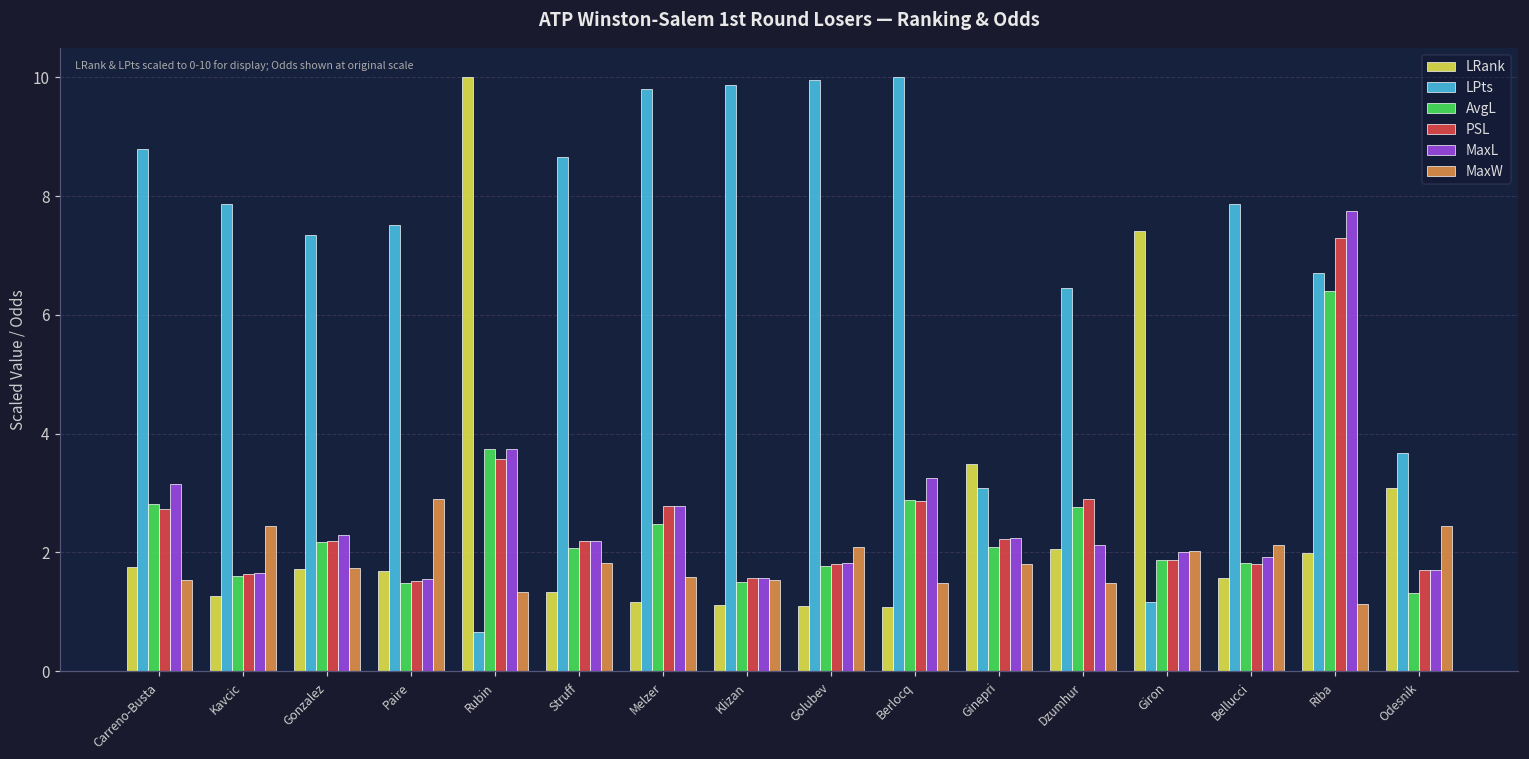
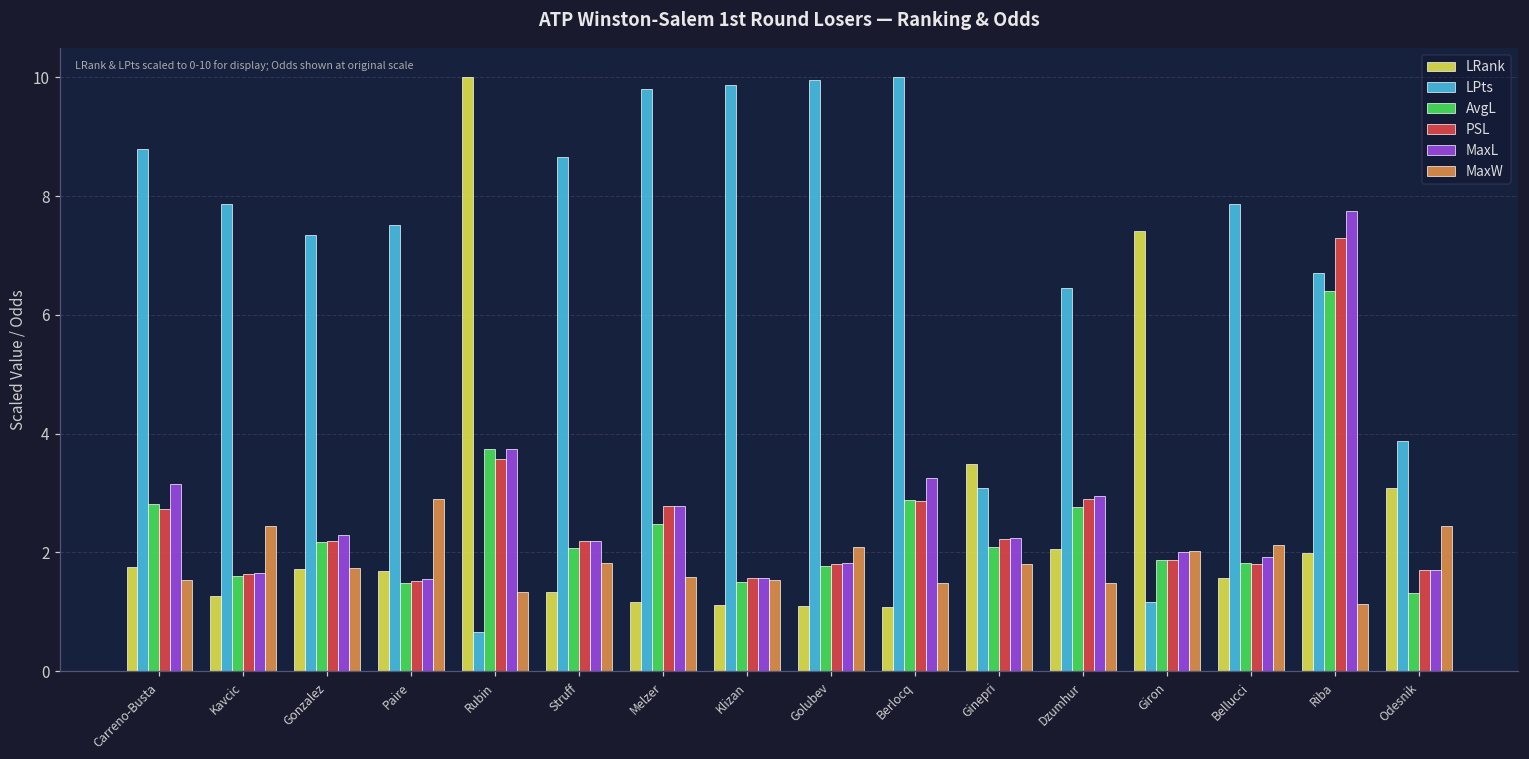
MaxL, Dzumhur: 2.1 -> 3.0
LPts, Odesnik: 3.7 -> 3.9
